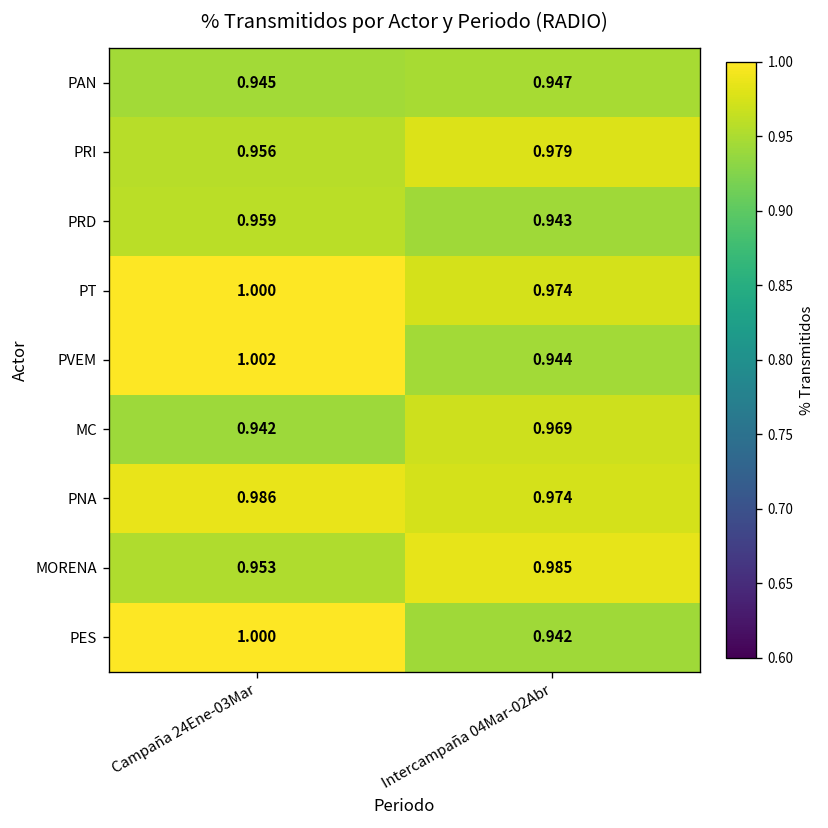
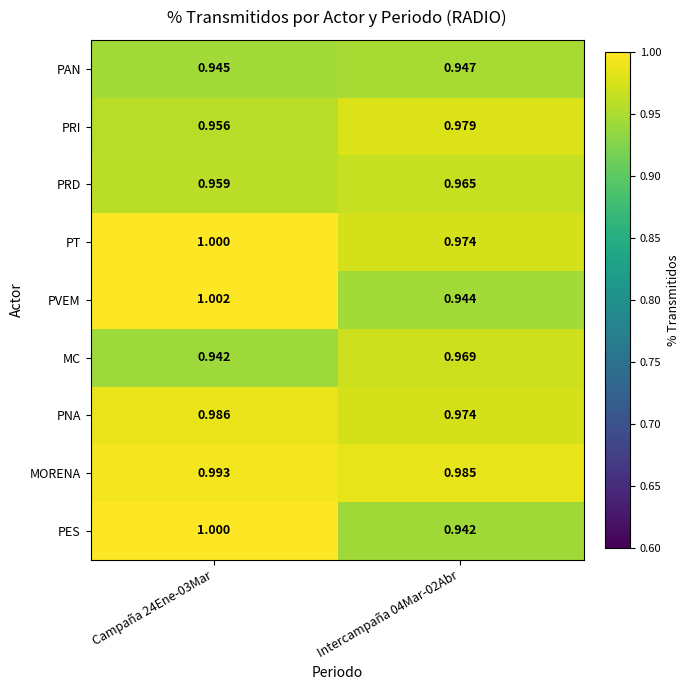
PRD, Intercampaña 04Mar-02Abr: 0.943 -> 0.965
MORENA, Campaña 24Ene-03Mar: 0.953 -> 0.993
